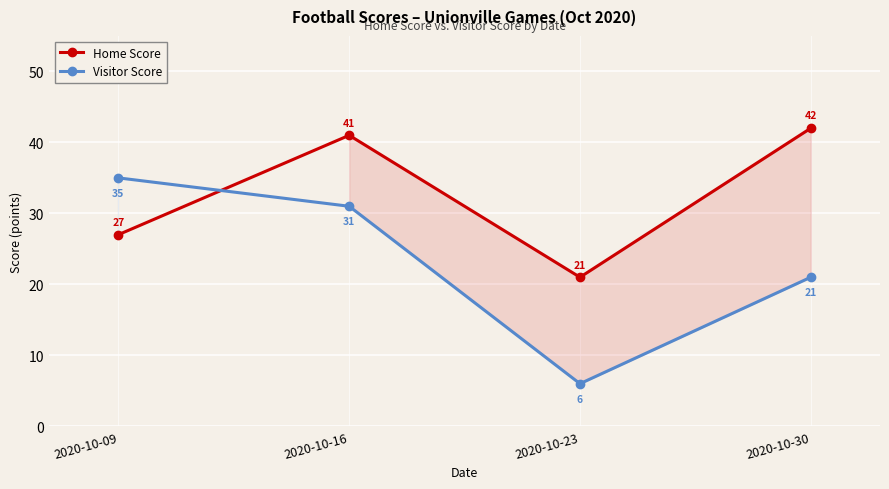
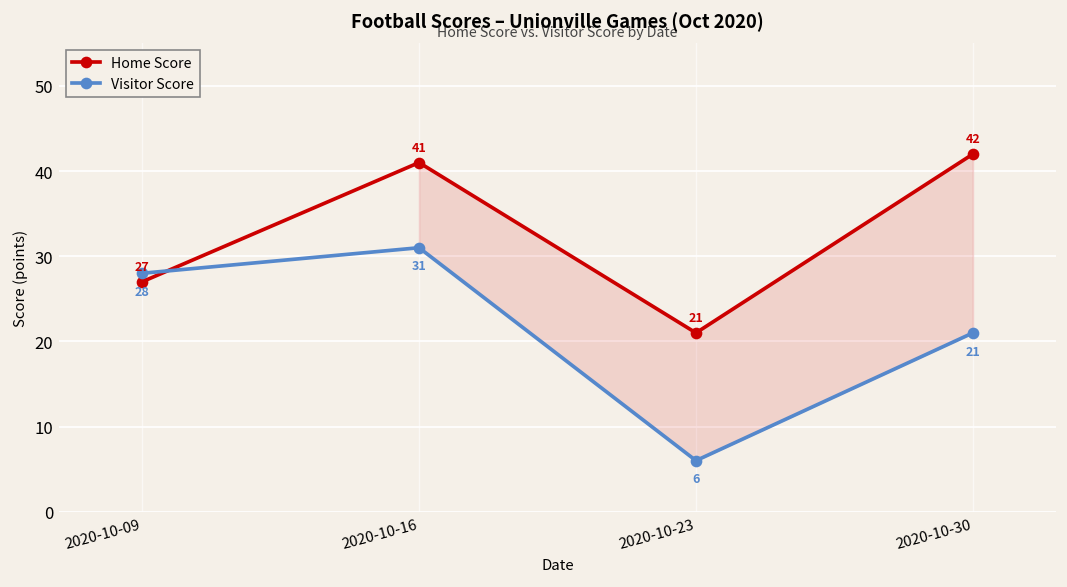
Visitor Score, 2020-10-09: 35 -> 28
